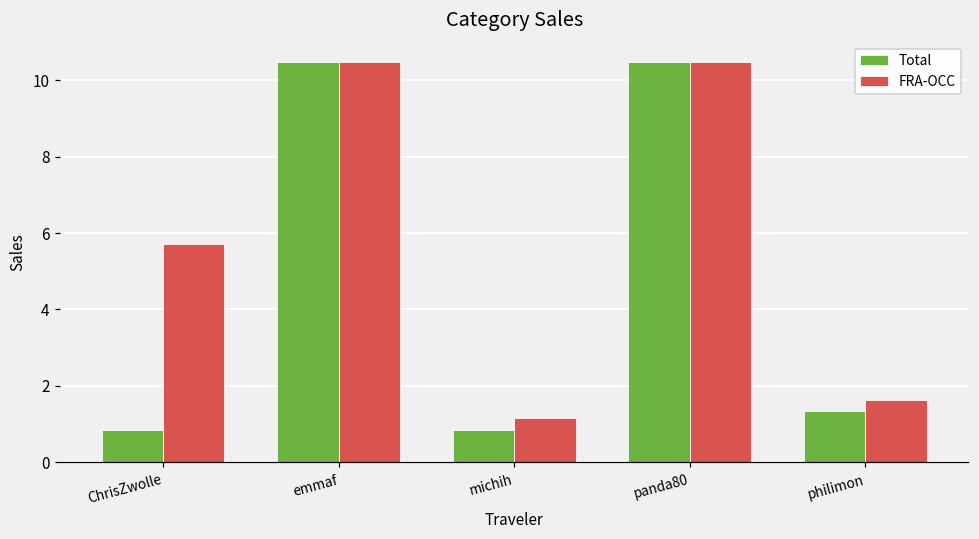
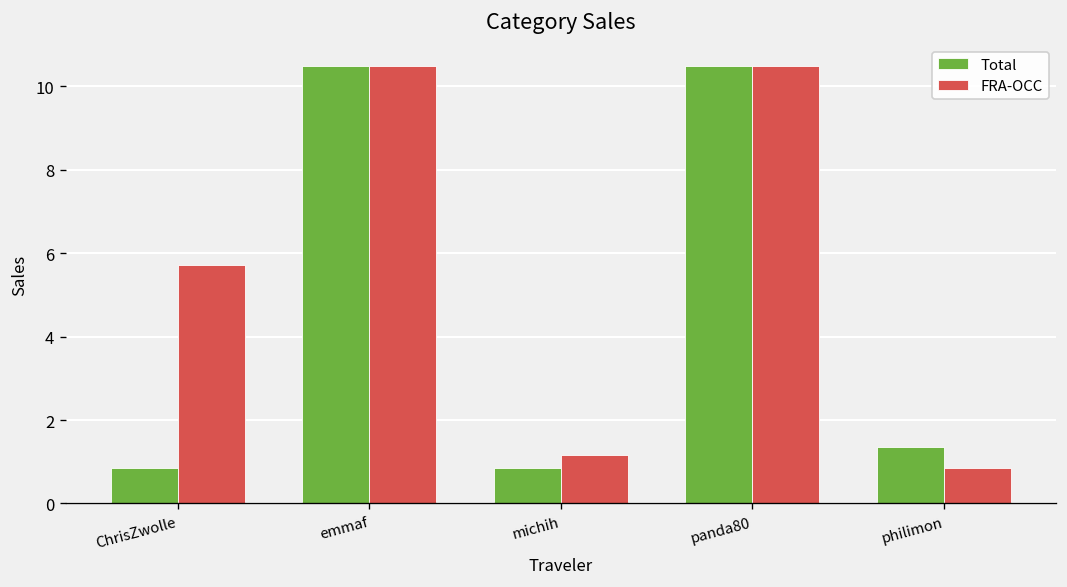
FRA-OCC, philimon: 1.6 -> 0.9
